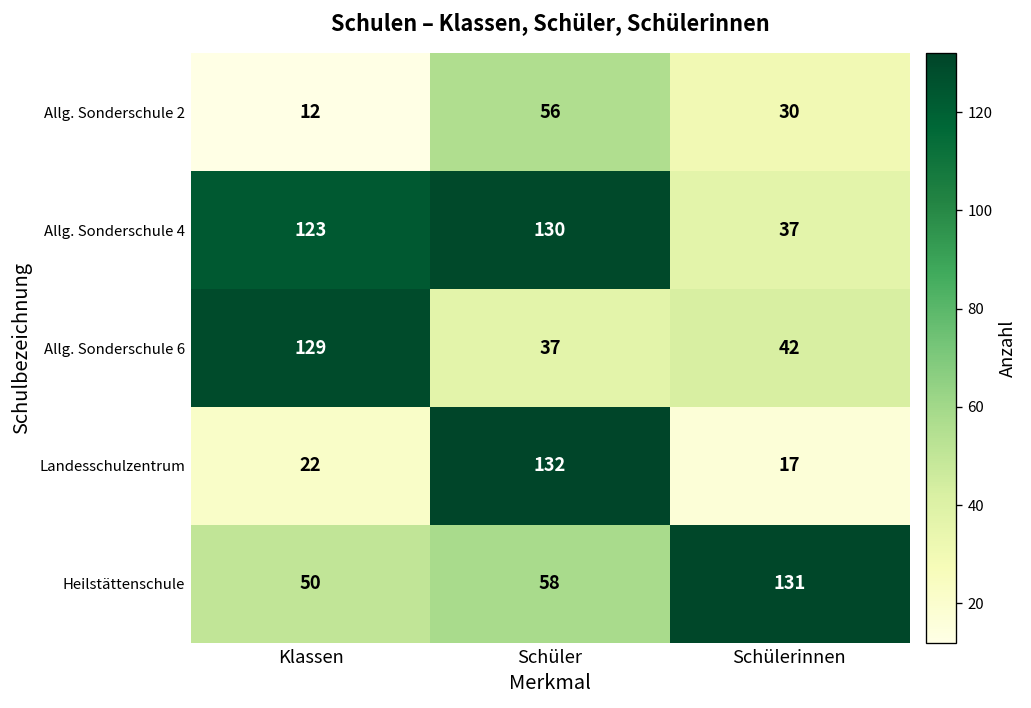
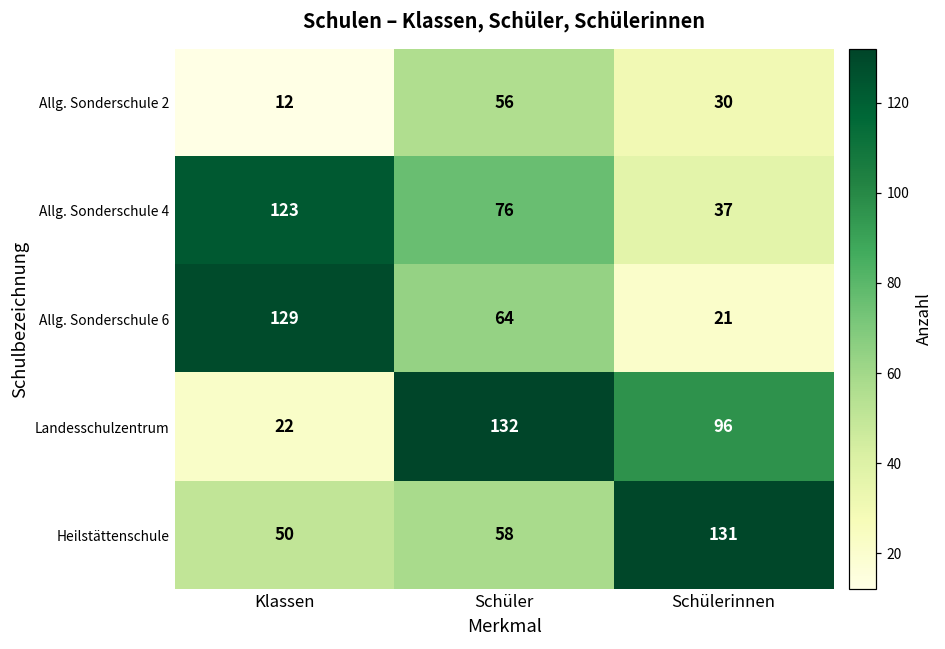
Allg. Sonderschule 4, Schüler: 130 -> 76
Allg. Sonderschule 6, Schüler: 37 -> 64
Allg. Sonderschule 6, Schülerinnen: 42 -> 21
Landesschulzentrum, Schülerinnen: 17 -> 96
